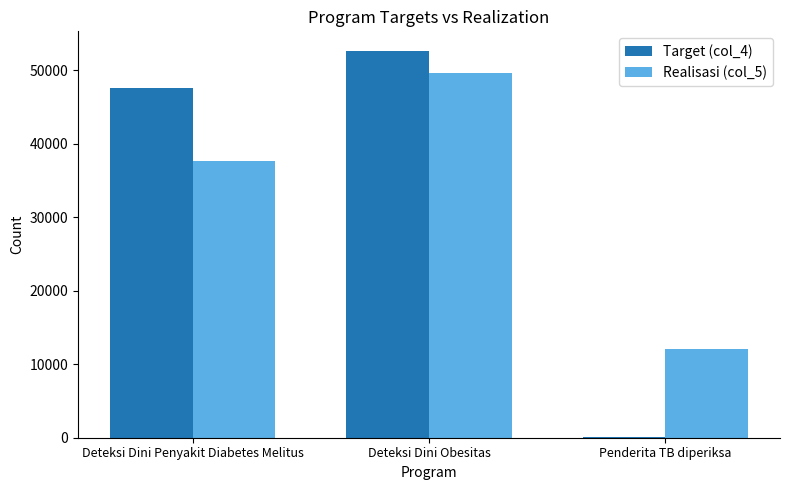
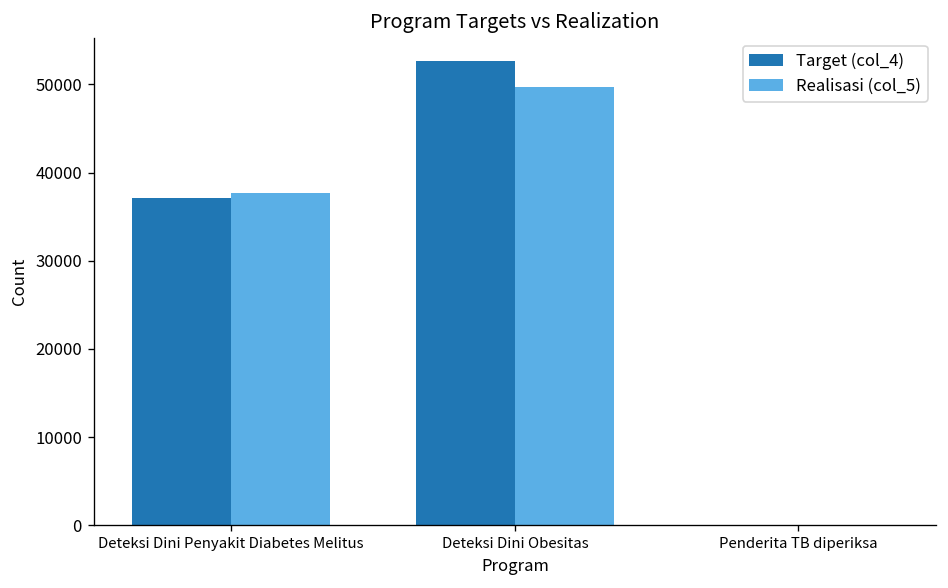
Target (col_4), Deteksi Dini Penyakit Diabetes Melitus: 48000 -> 37000
Realisasi (col_5), Penderita TB diperiksa: 12000 -> 0
